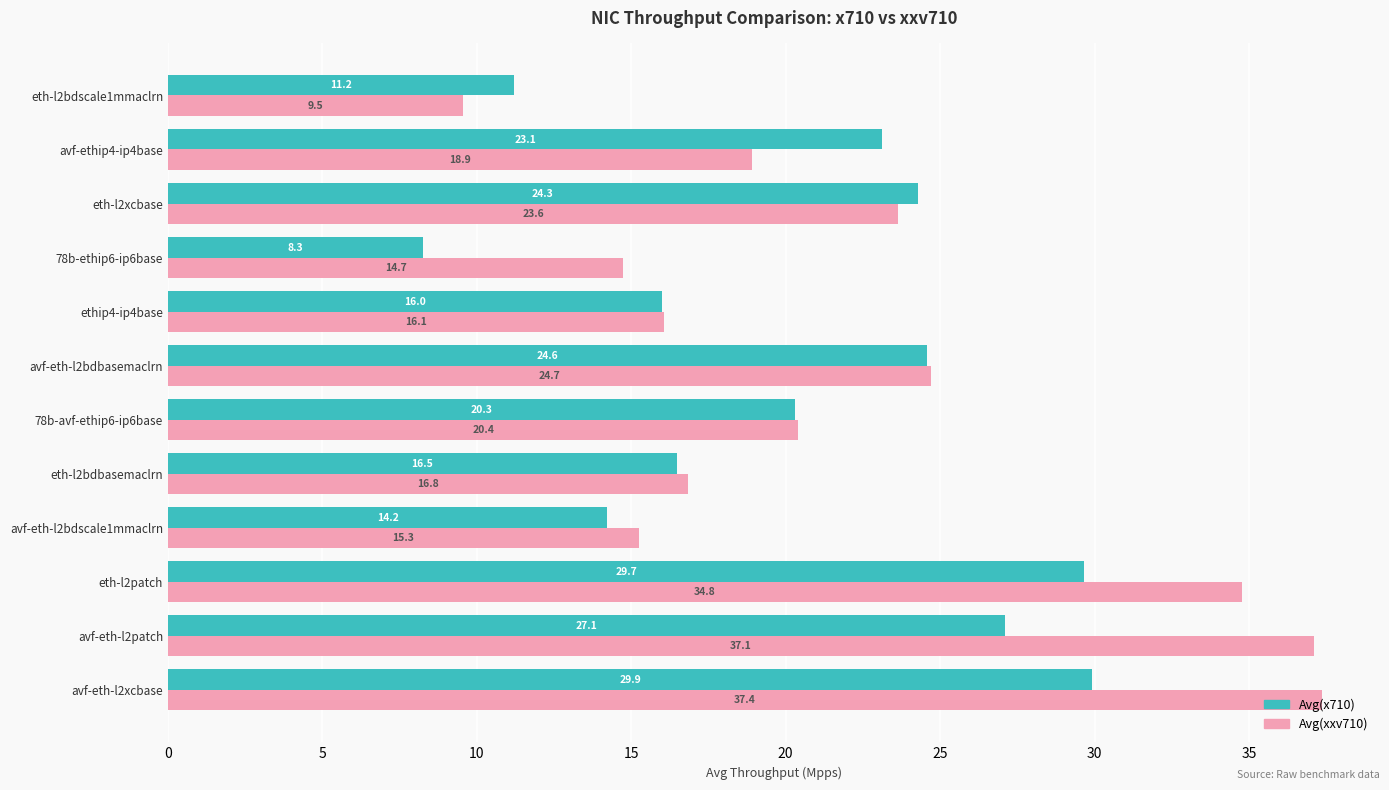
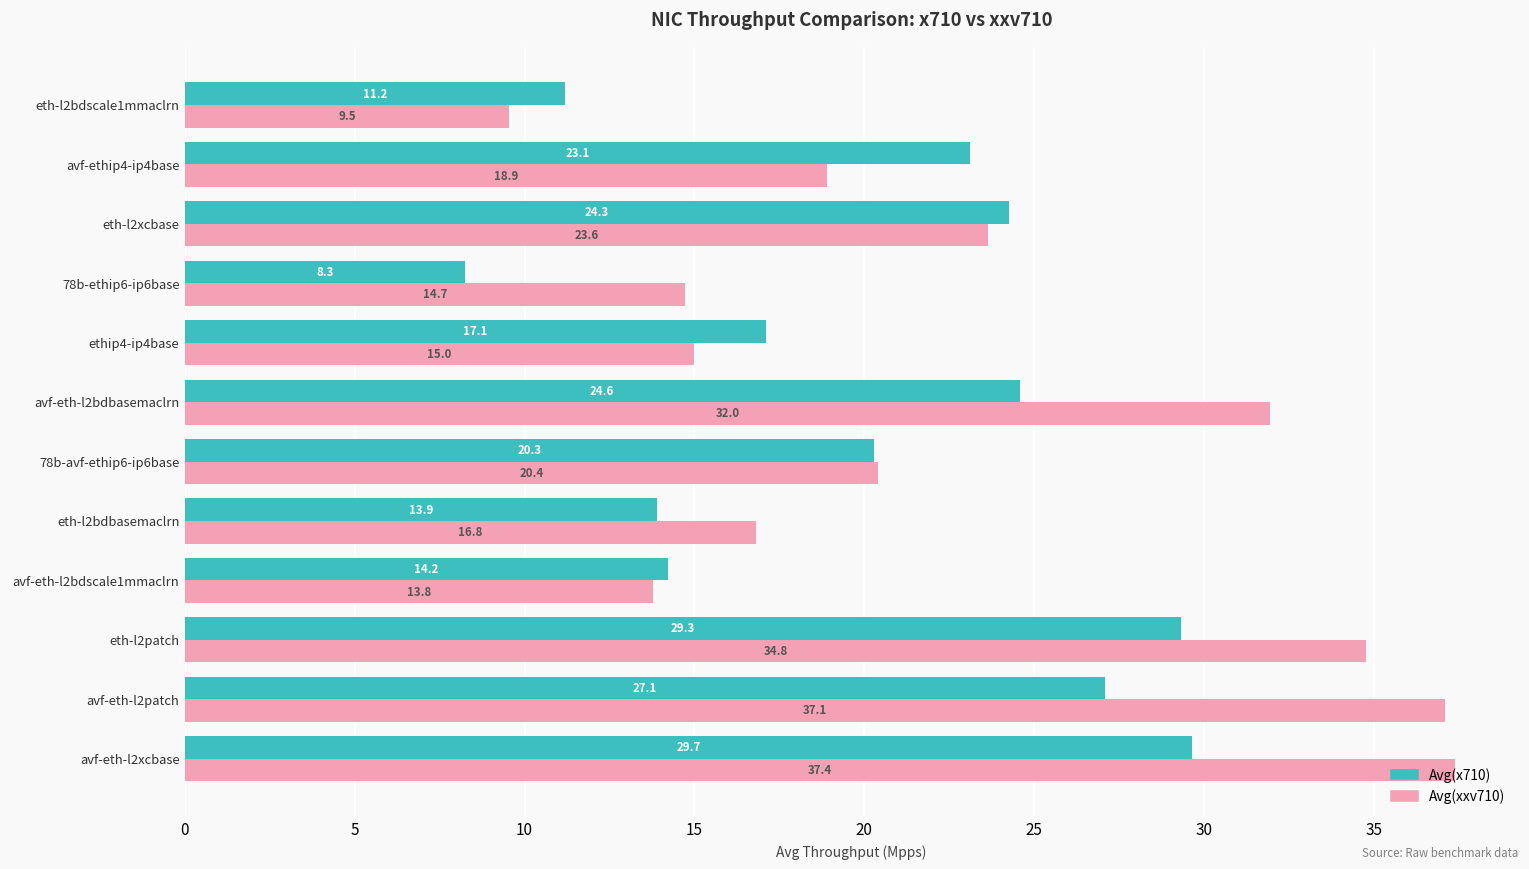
Avg(x710), ethip4-ip4base: 16.0 -> 17.1
Avg(xxv710), ethip4-ip4base: 16.1 -> 15.0
Avg(xxv710), avf-eth-l2bdbasemaclrn: 24.7 -> 32.0
Avg(x710), eth-l2bdbasemaclrn: 16.5 -> 13.9
Avg(xxv710), avf-eth-l2bdscale1mmaclrn: 15.3 -> 13.8
Avg(x710), eth-l2patch: 29.7 -> 29.3
Avg(x710), avf-eth-l2xcbase: 29.9 -> 29.7
